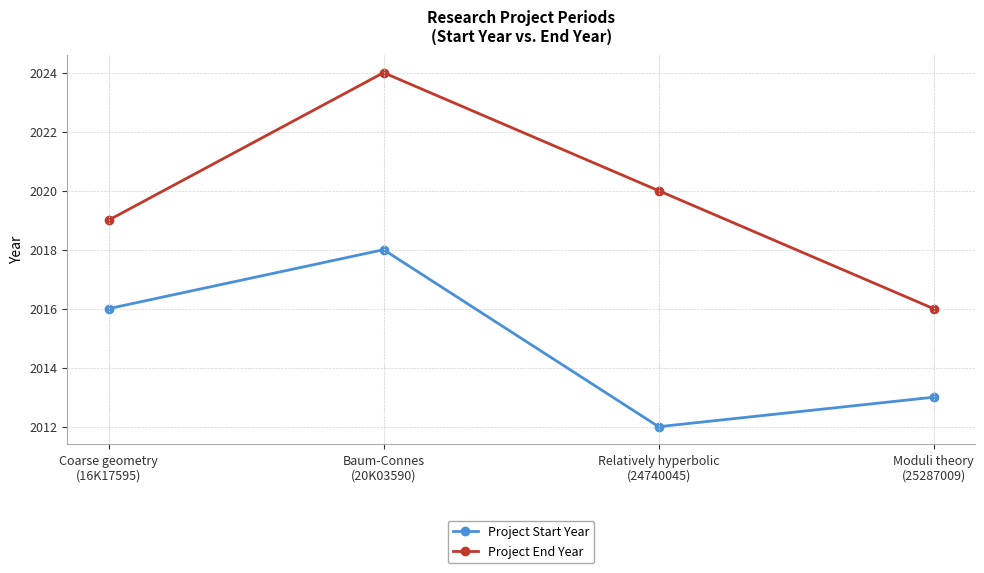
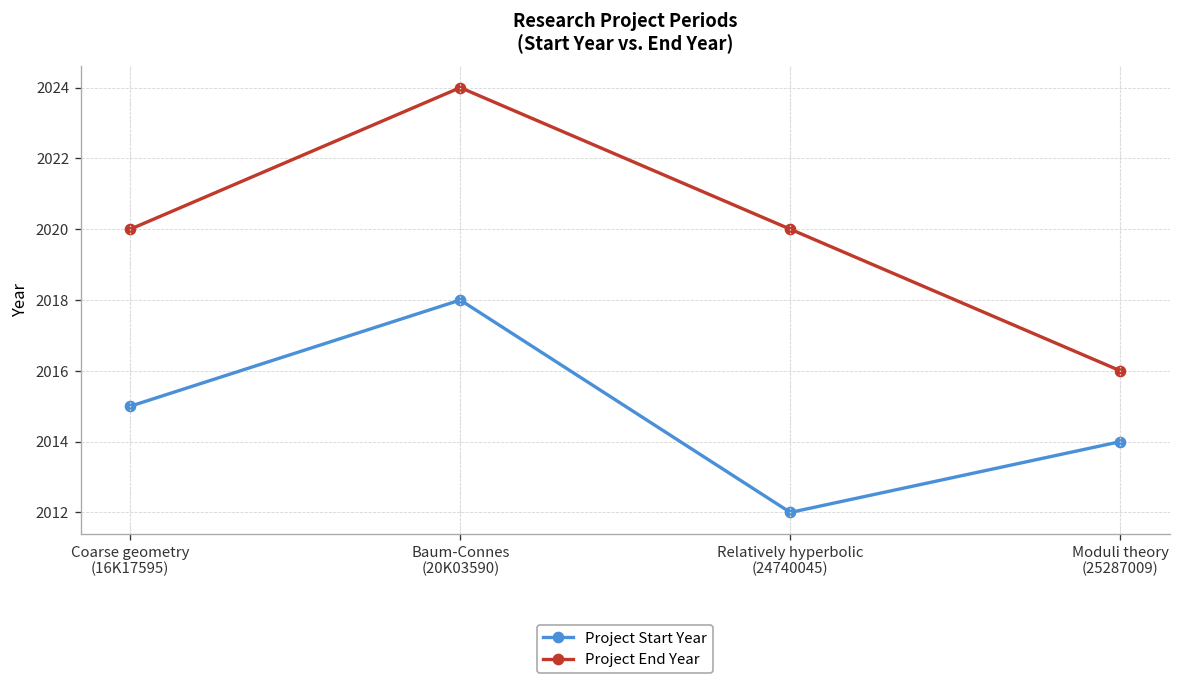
Project Start Year, Coarse geometry (16K17595): 2016 -> 2015
Project End Year, Coarse geometry (16K17595): 2019 -> 2020
Project Start Year, Moduli theory (25287009): 2013 -> 2014
